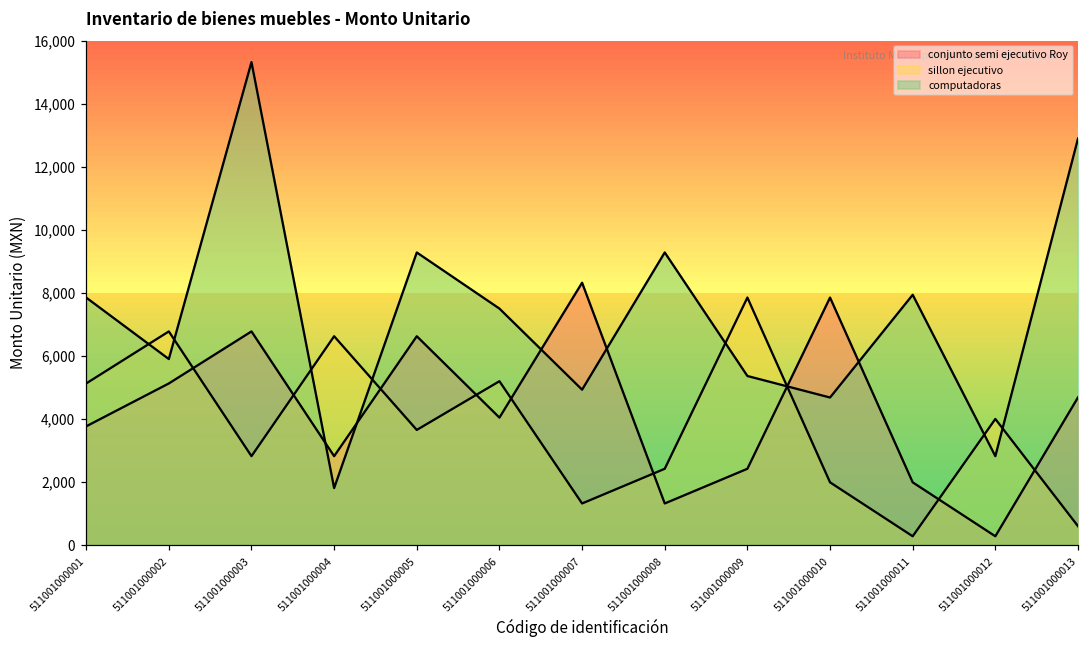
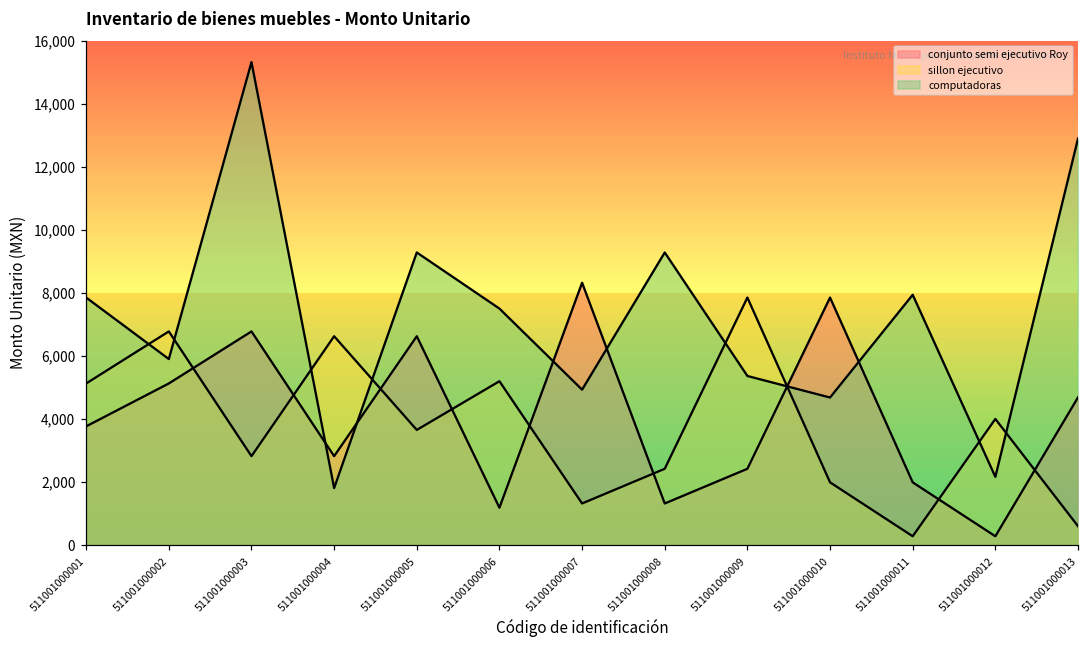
conjunto semi ejecutivo Roy, 511001000006: 4,000 -> 1,200
computadoras, 511001000012: 2,800 -> 2,200
